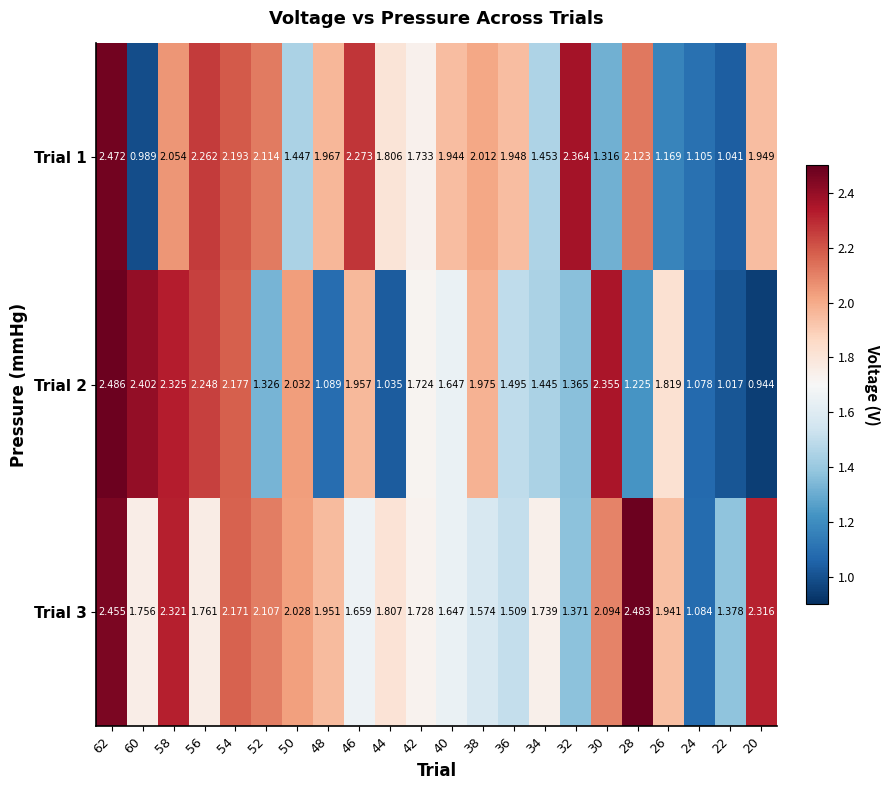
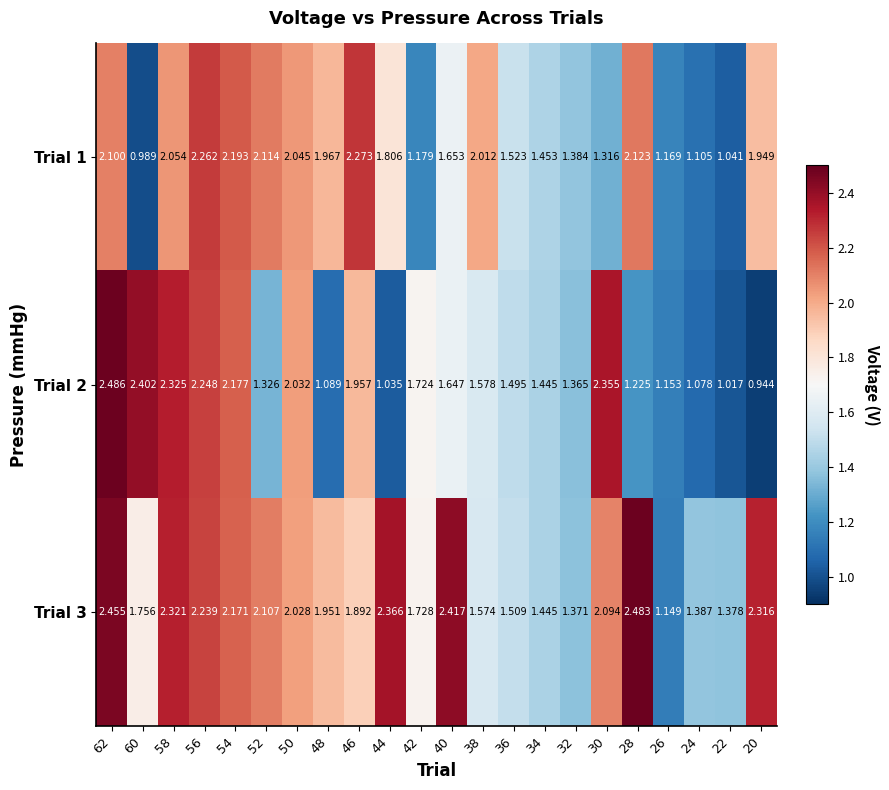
Trial 1, 62: 2.472 -> 2.100
Trial 1, 50: 1.447 -> 2.045
Trial 1, 42: 1.733 -> 1.179
Trial 1, 40: 1.944 -> 1.653
Trial 1, 36: 1.948 -> 1.523
Trial 1, 32: 2.364 -> 1.384
Trial 2, 38: 1.975 -> 1.578
Trial 2, 26: 1.819 -> 1.153
Trial 3, 56: 1.761 -> 2.239
Trial 3, 46: 1.659 -> 1.892
Trial 3, 44: 1.807 -> 2.366
Trial 3, 40: 1.647 -> 2.417
Trial 3, 34: 1.739 -> 1.445
Trial 3, 26: 1.941 -> 1.149
Trial 3, 24: 1.084 -> 1.387
